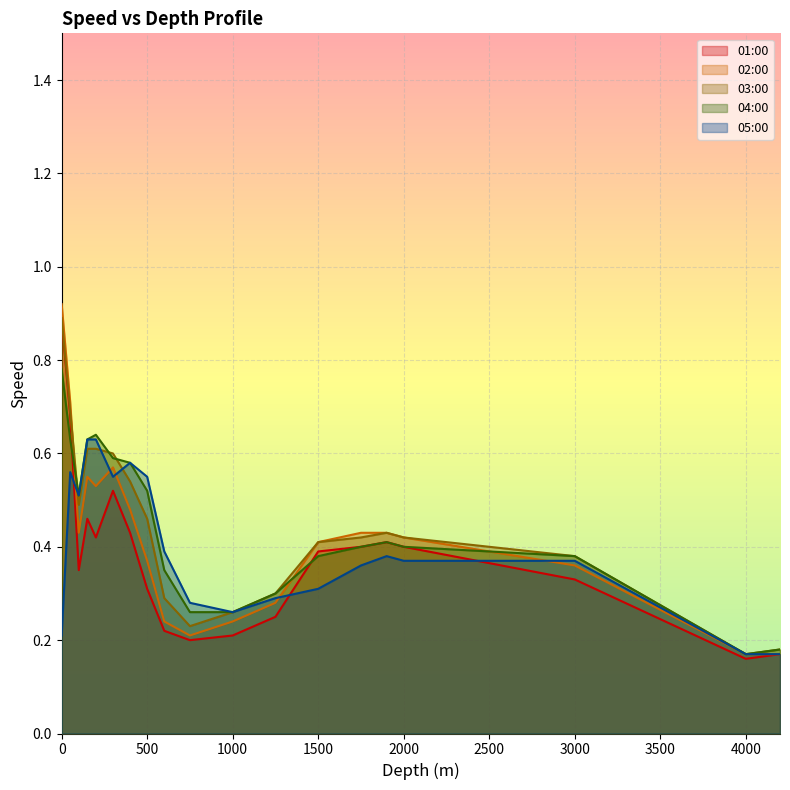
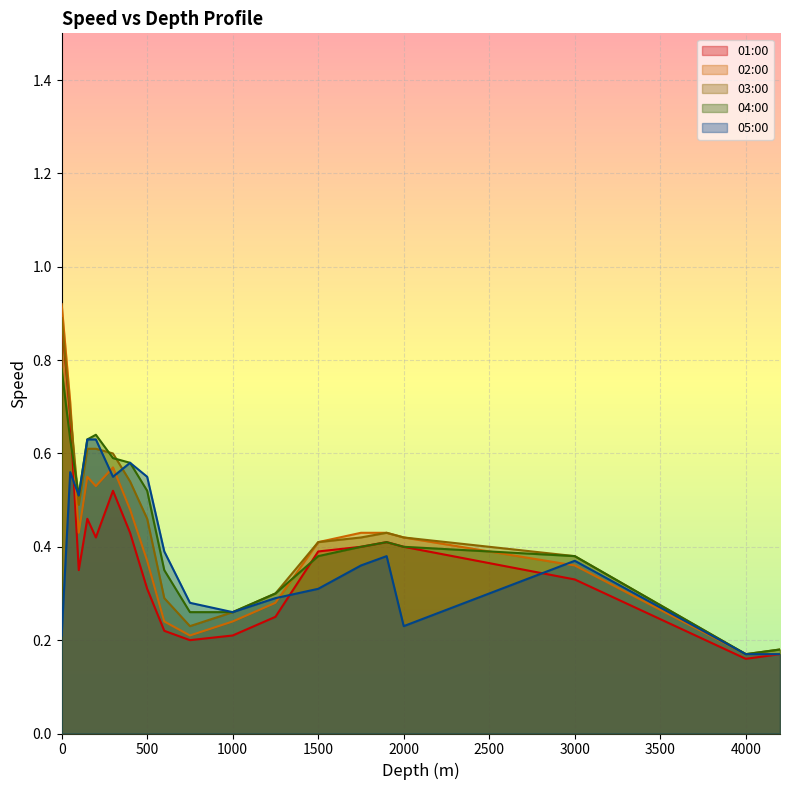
05:00, 2000: 0.37 -> 0.23
